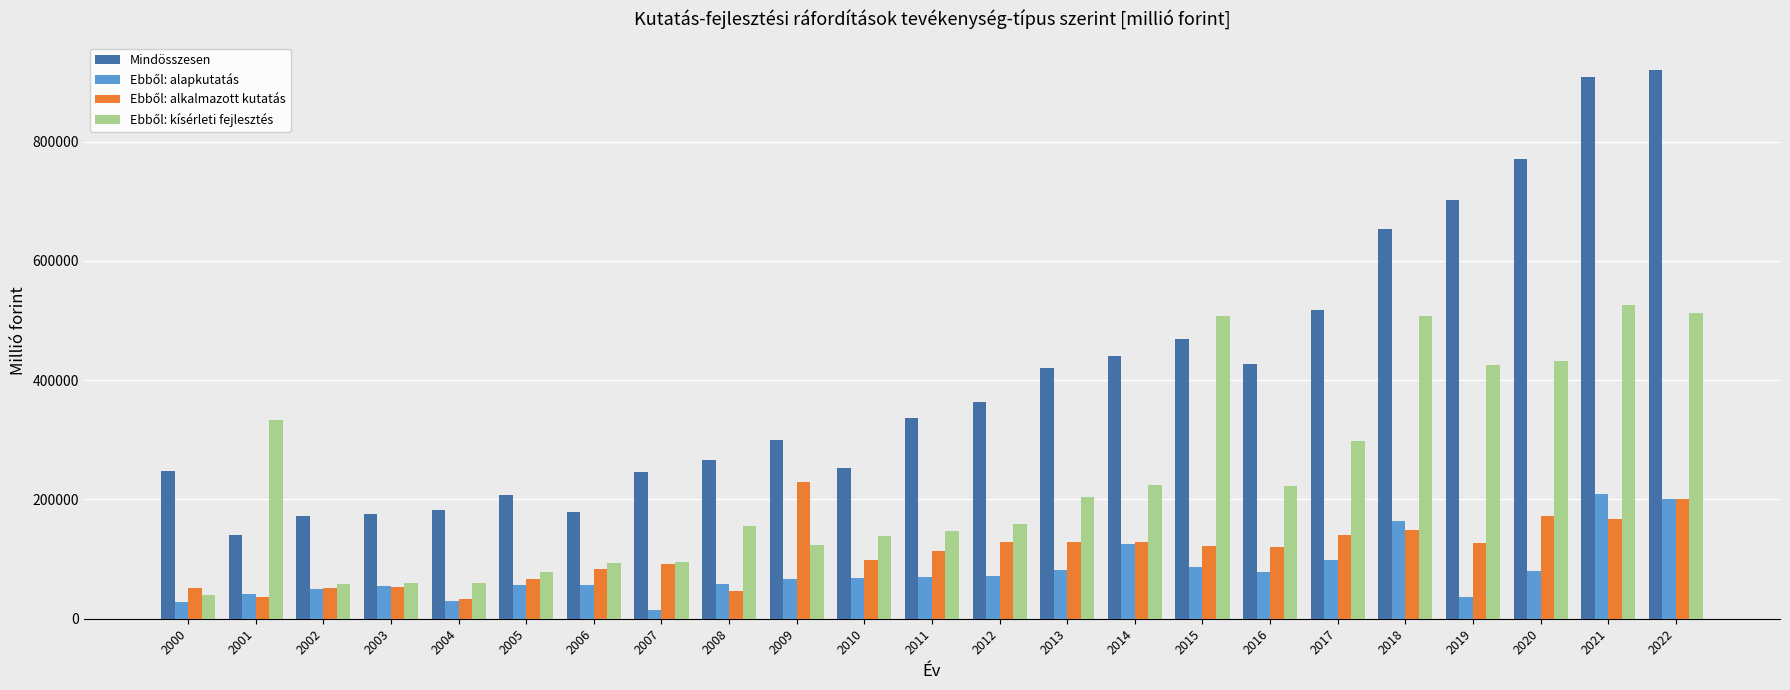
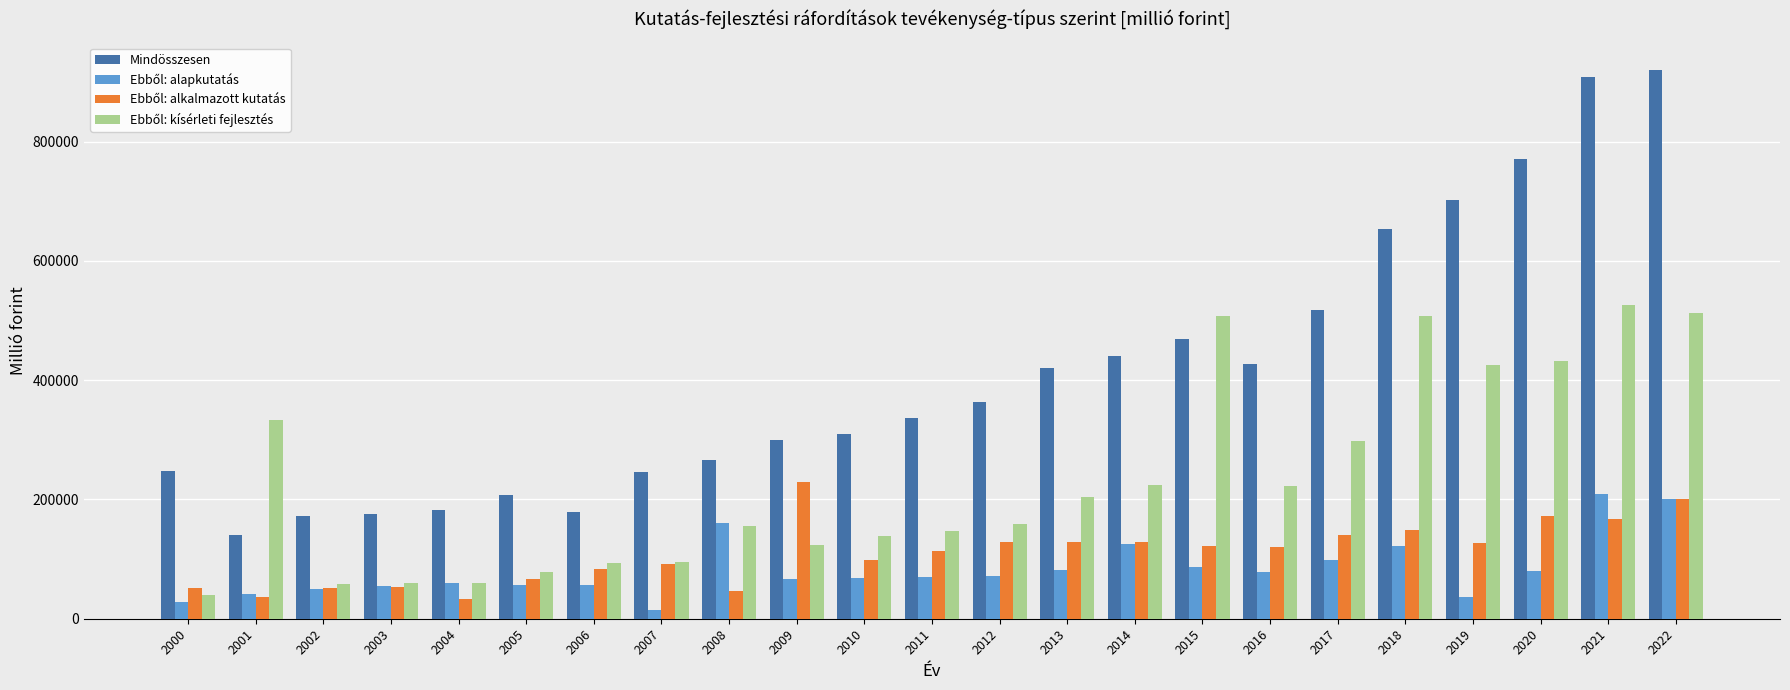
Ebből: alapkutatás, 2004: 30000 -> 60000
Ebből: alapkutatás, 2008: 60000 -> 160000
Mindösszesen, 2010: 250000 -> 310000
Ebből: alapkutatás, 2018: 160000 -> 120000
